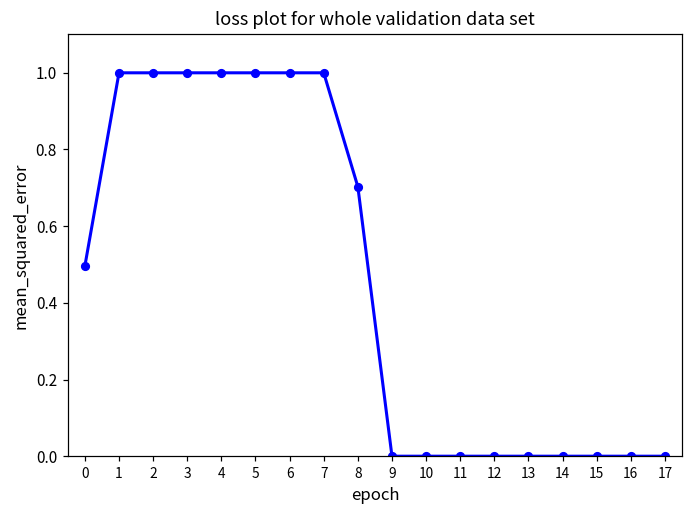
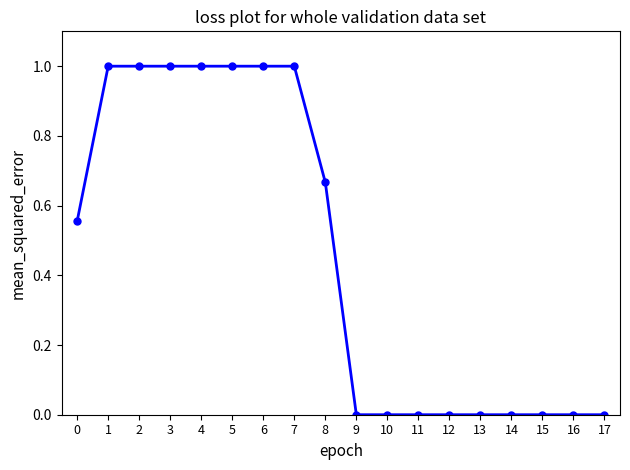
0: 0.50 -> 0.56
8: 0.70 -> 0.67
